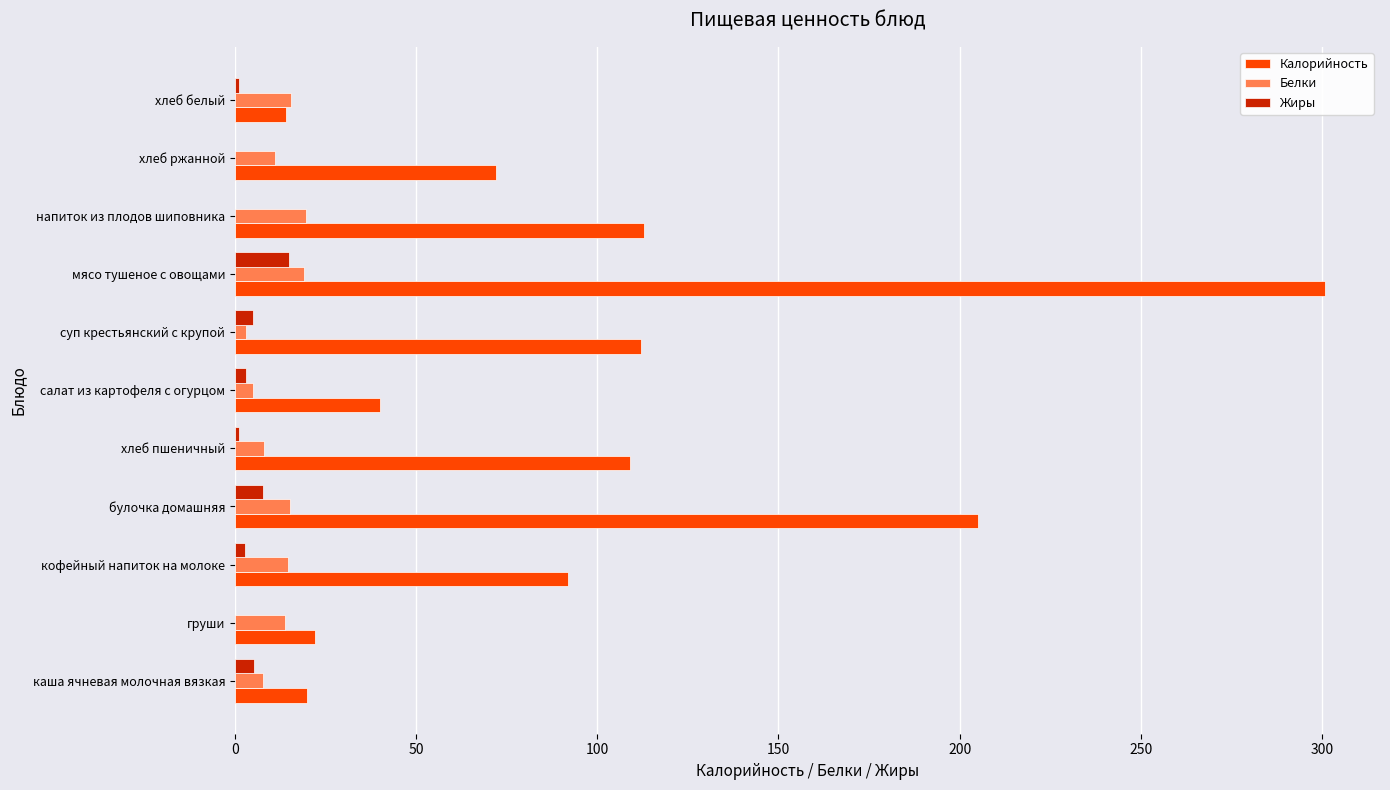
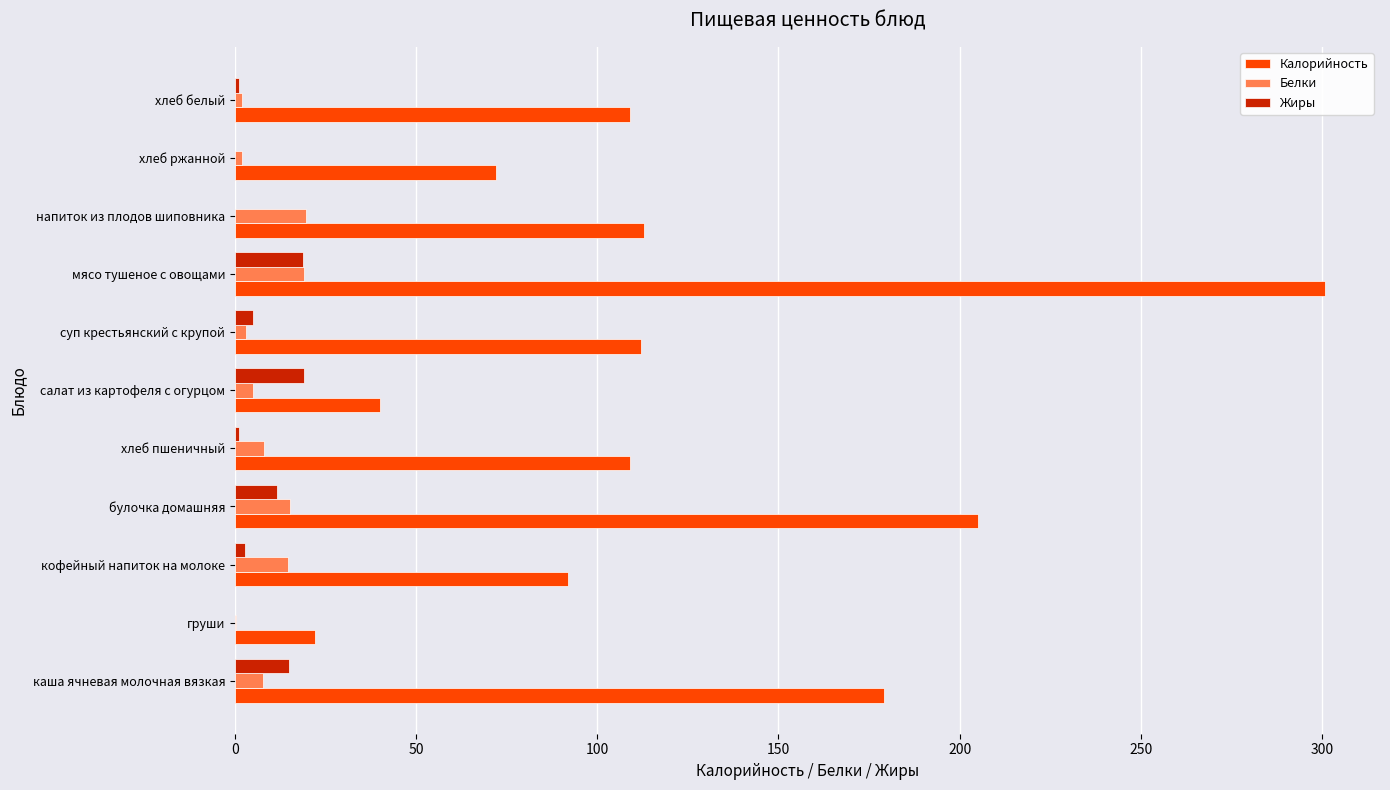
Белки, хлеб белый: 16 -> 2
Калорийность, хлеб белый: 14 -> 109
Белки, хлеб ржанной: 11 -> 2
Жиры, мясо тушеное с овощами: 15 -> 19
Жиры, салат из картофеля с огурцом: 3 -> 19
Жиры, булочка домашняя: 8 -> 12
Белки, груши: 14 -> 0
Жиры, каша ячневая молочная вязкая: 5 -> 15
Калорийность, каша ячневая молочная вязкая: 20 -> 179
